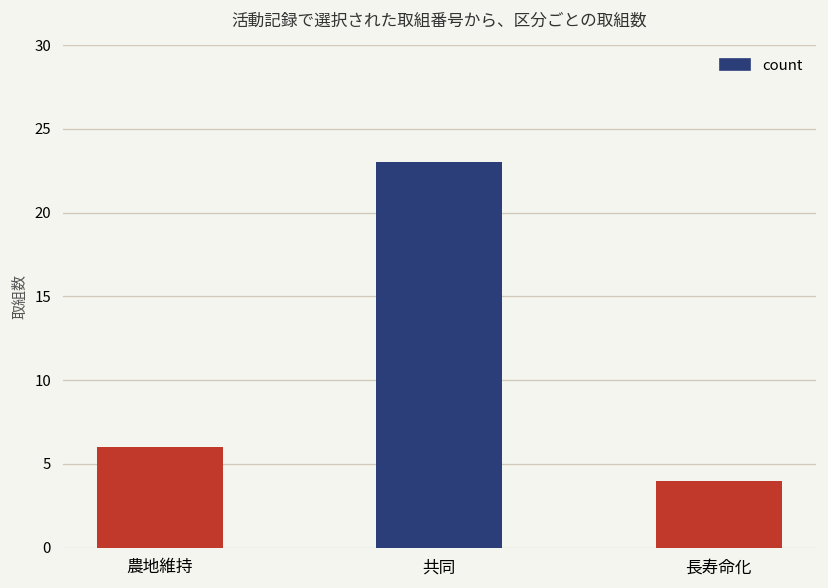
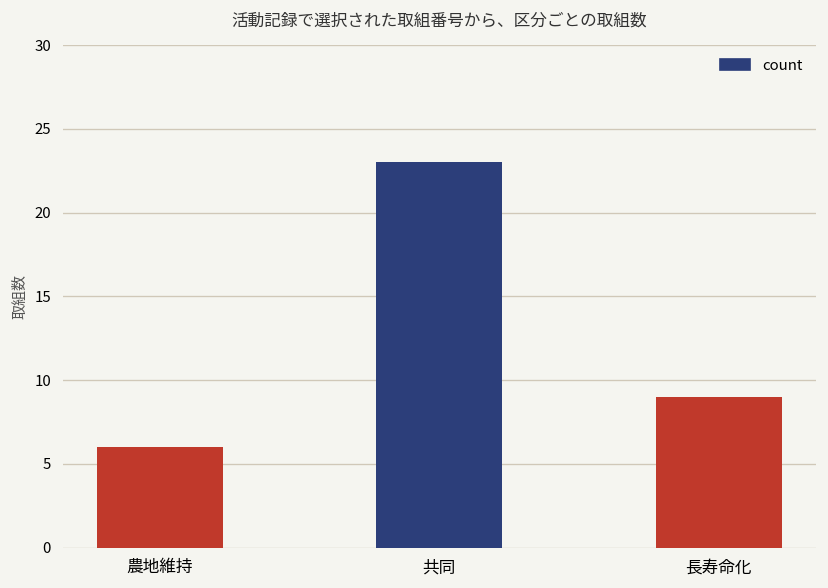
長寿命化: 4 -> 9
